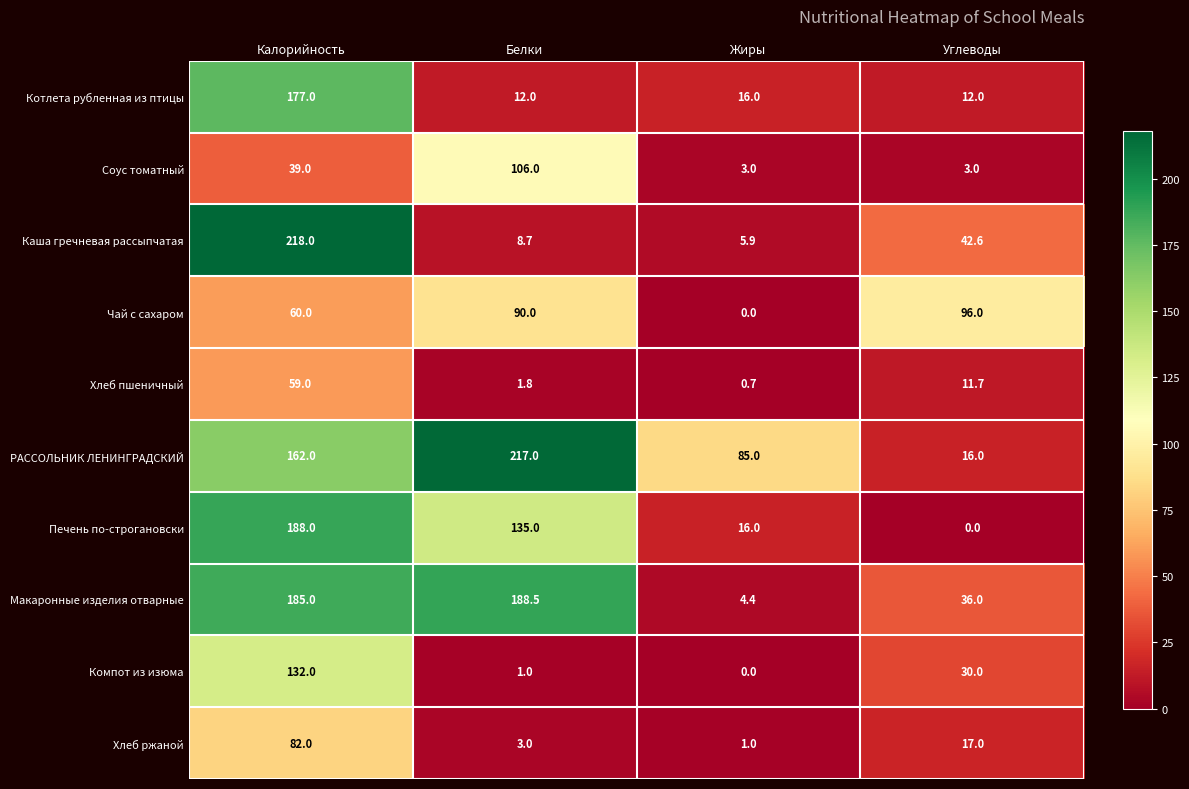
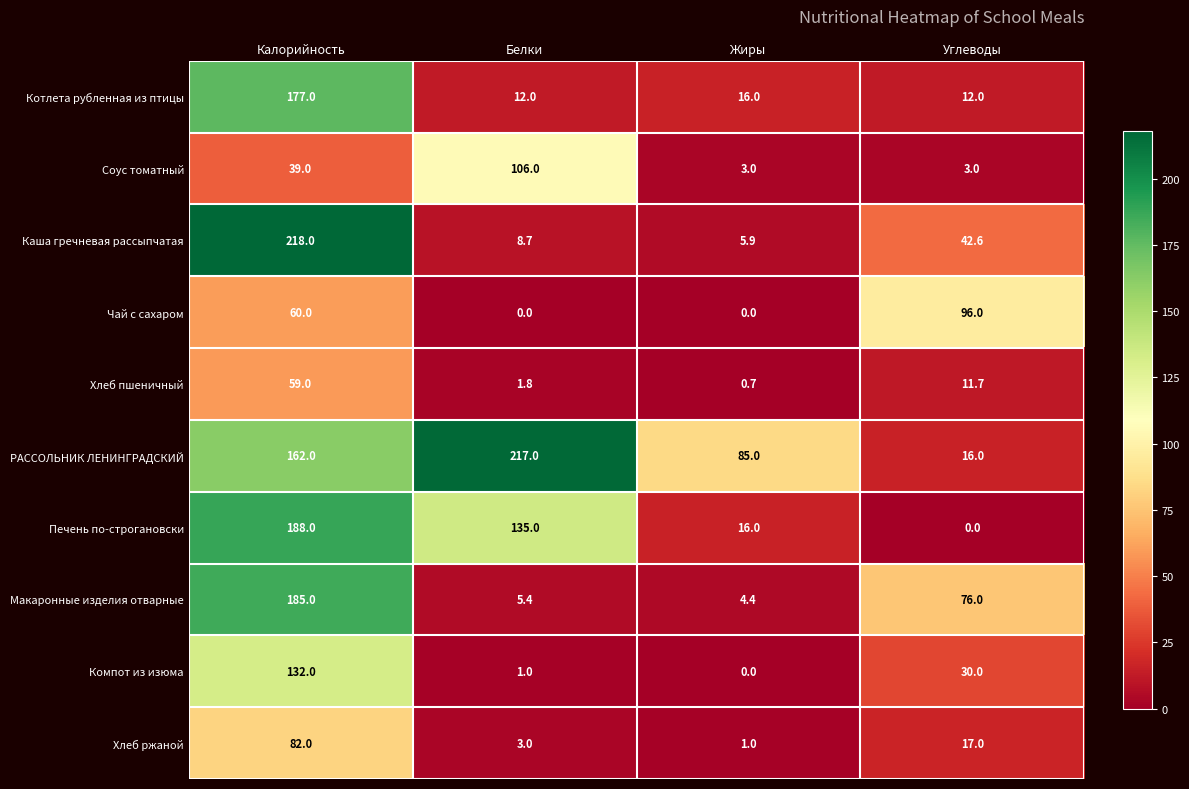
Чай с сахаром, Белки: 90.0 -> 0.0
Макаронные изделия отварные, Белки: 188.5 -> 5.4
Макаронные изделия отварные, Углеводы: 36.0 -> 76.0
